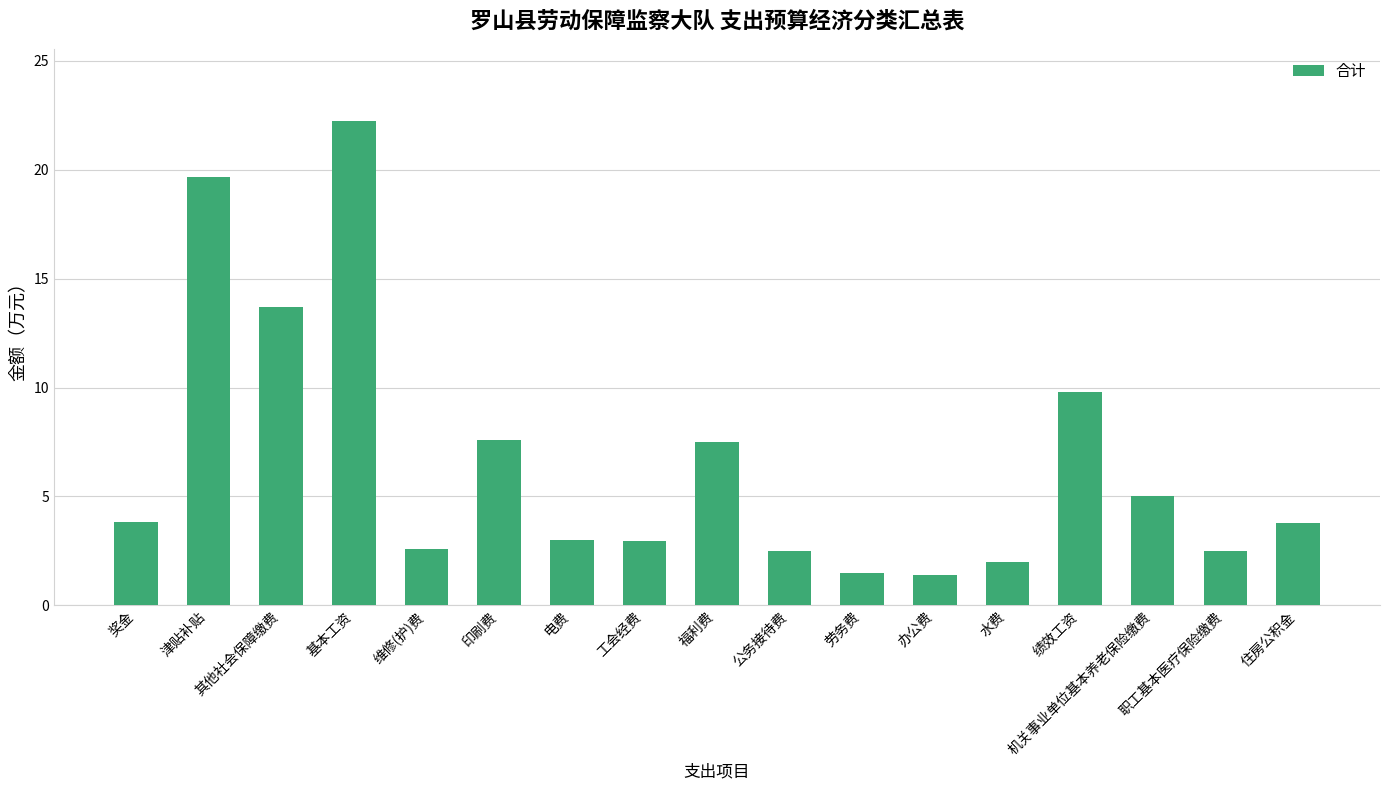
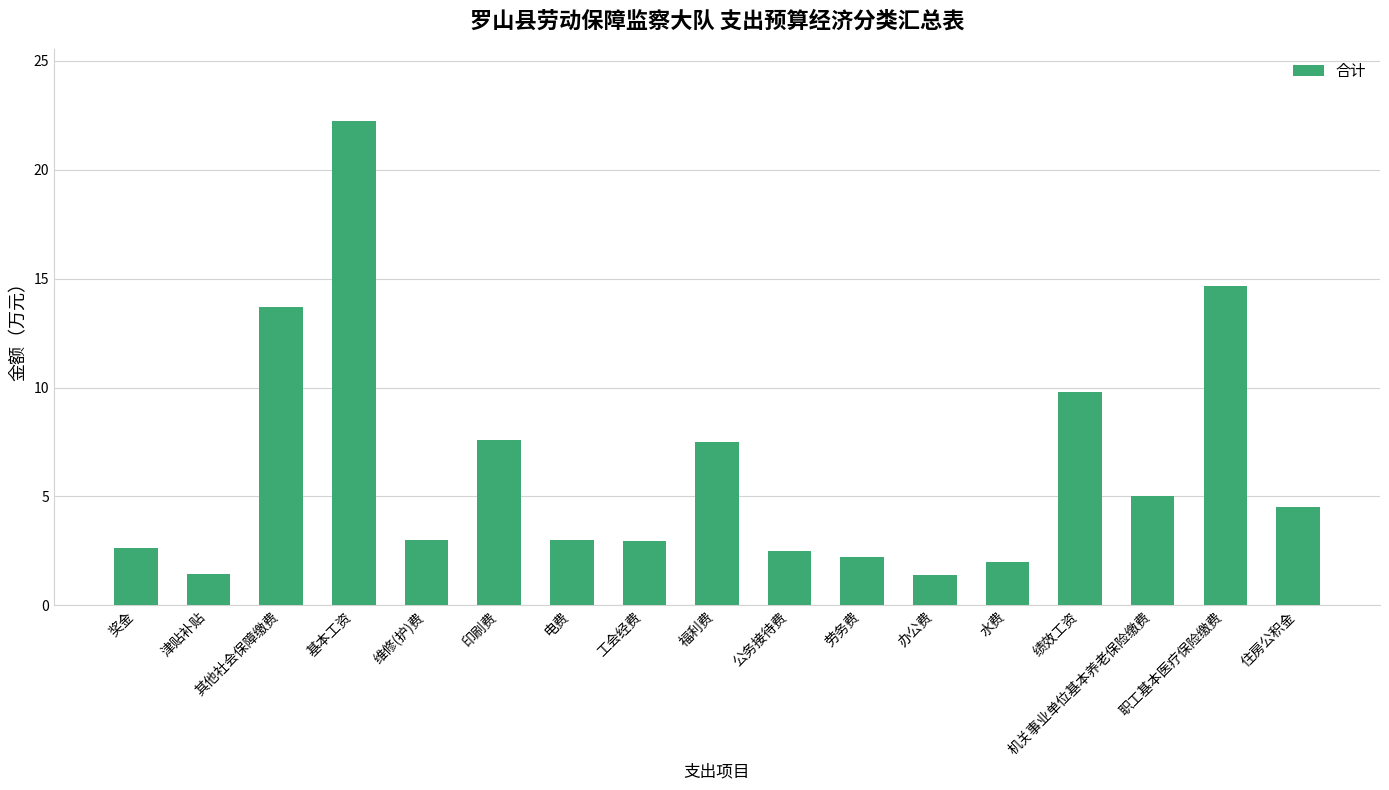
奖金: 3.8 -> 2.6
津贴补贴: 19.7 -> 1.4
维修(护)费: 2.6 -> 3.0
劳务费: 1.5 -> 2.2
职工基本医疗保险缴费: 2.5 -> 14.7
住房公积金: 3.8 -> 4.5
